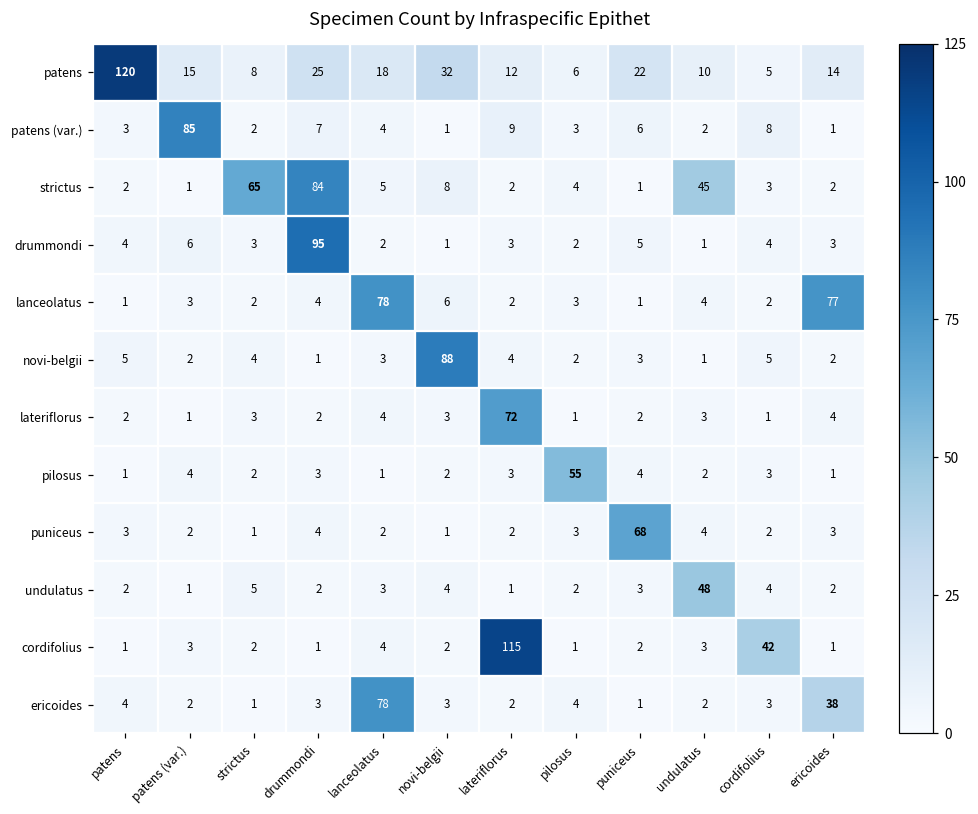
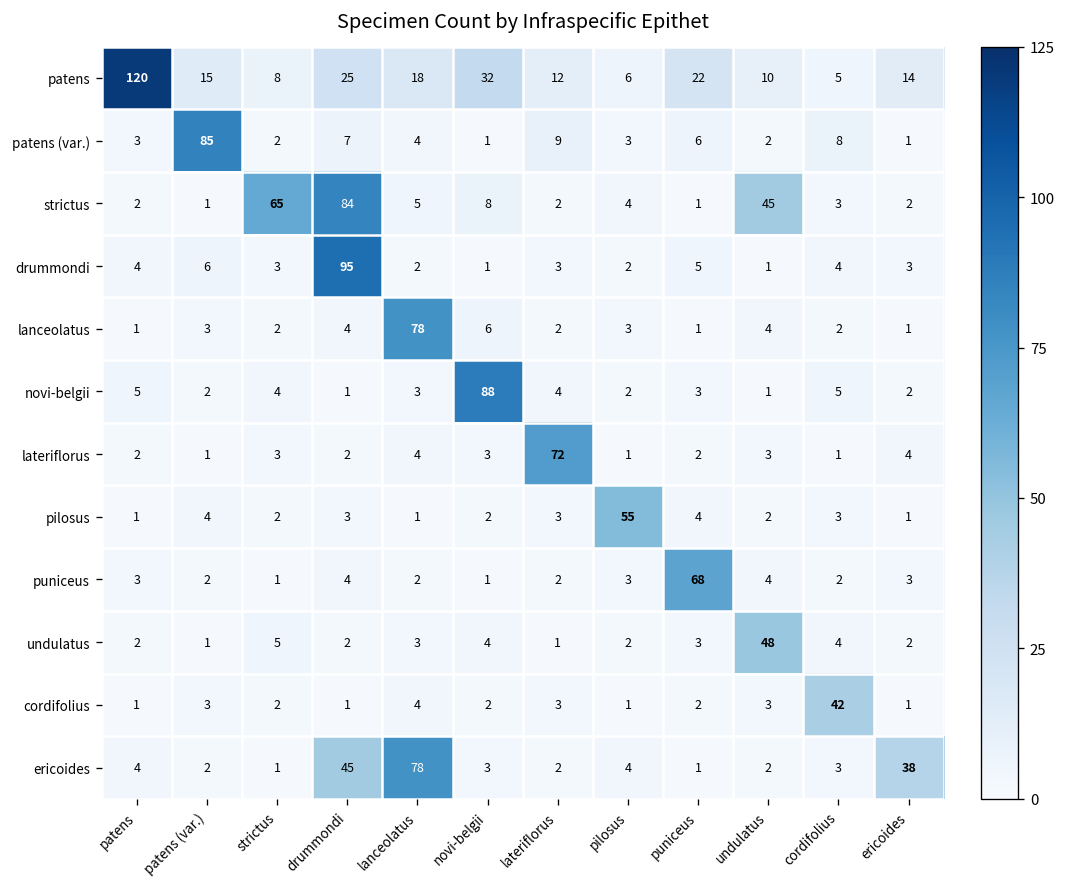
lanceolatus, ericoides: 77 -> 1
cordifolius, lateriflorus: 115 -> 3
ericoides, drummondi: 3 -> 45
